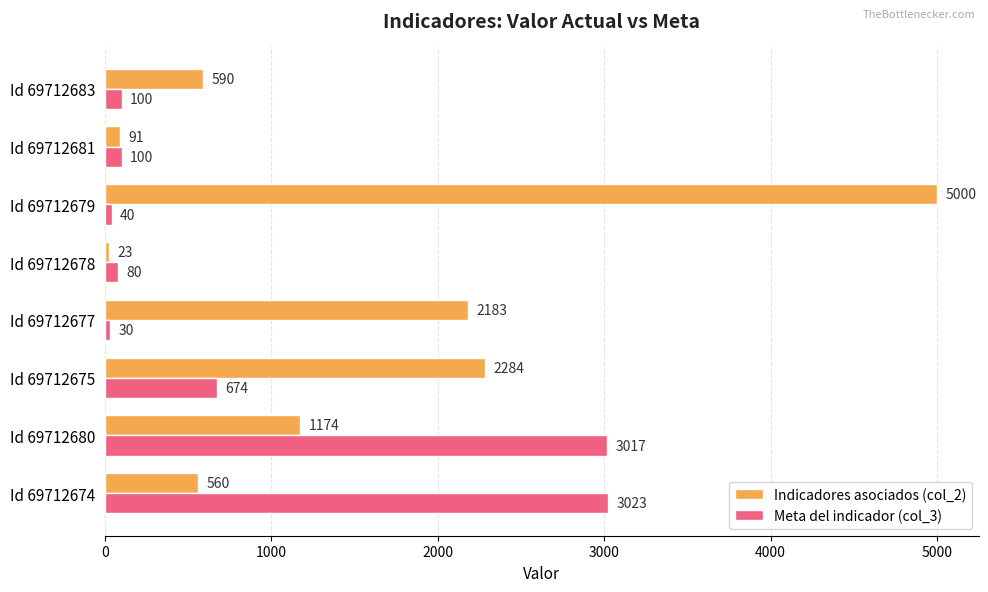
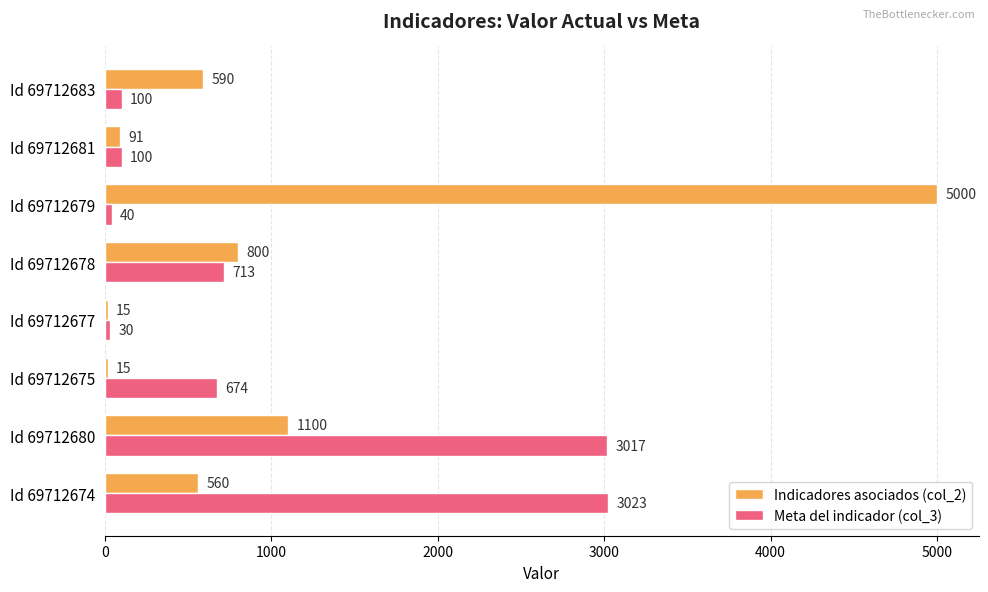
Indicadores asociados (col_2), Id 69712678: 23 -> 800
Meta del indicador (col_3), Id 69712678: 80 -> 713
Indicadores asociados (col_2), Id 69712677: 2183 -> 15
Indicadores asociados (col_2), Id 69712675: 2284 -> 15
Indicadores asociados (col_2), Id 69712680: 1174 -> 1100
